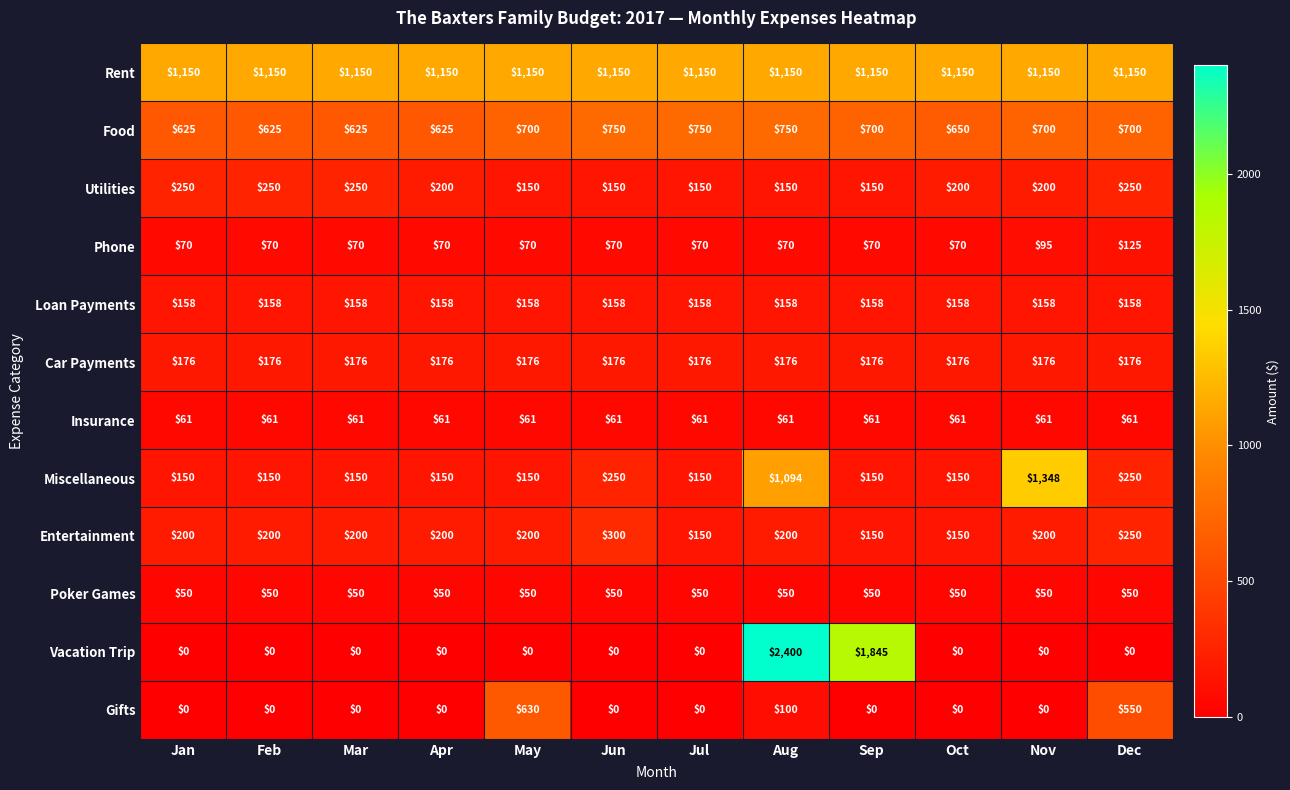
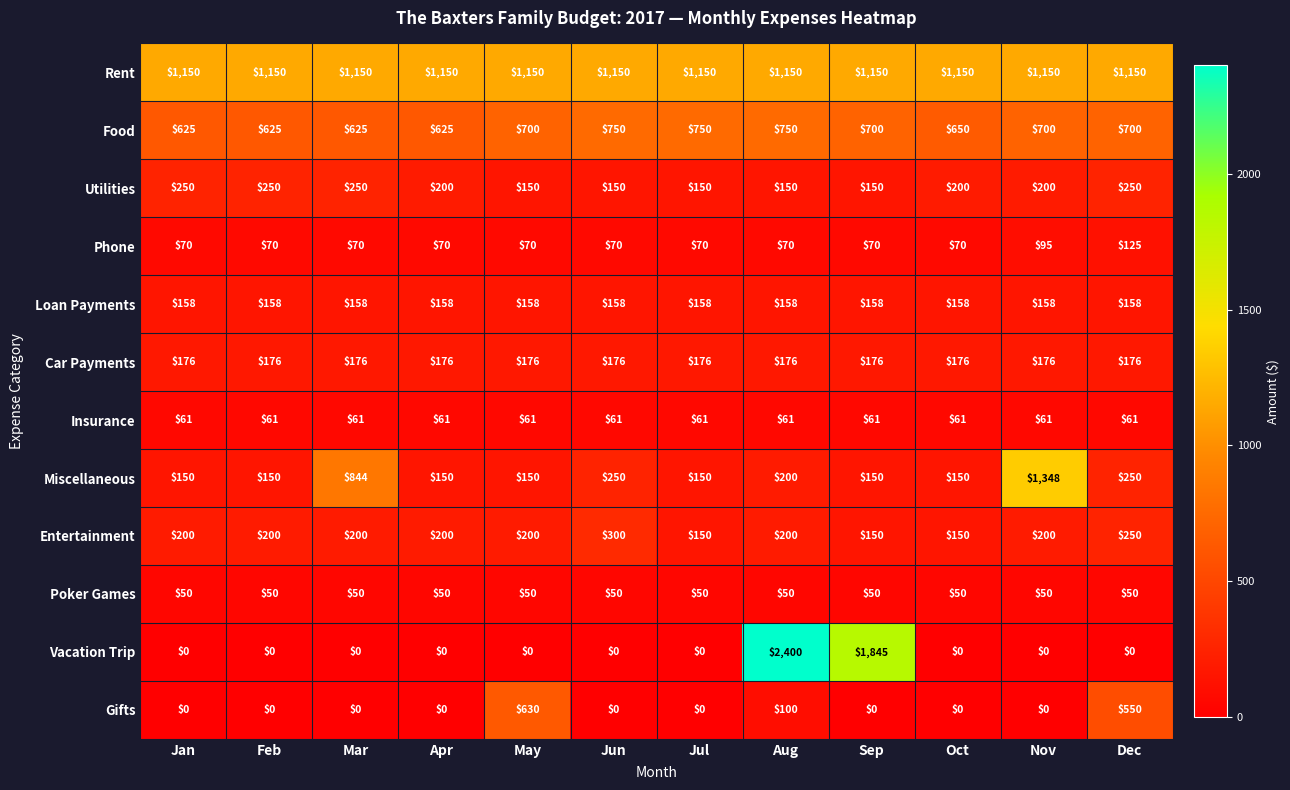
Miscellaneous, Mar: $150 -> $844
Miscellaneous, Aug: $1,094 -> $200
